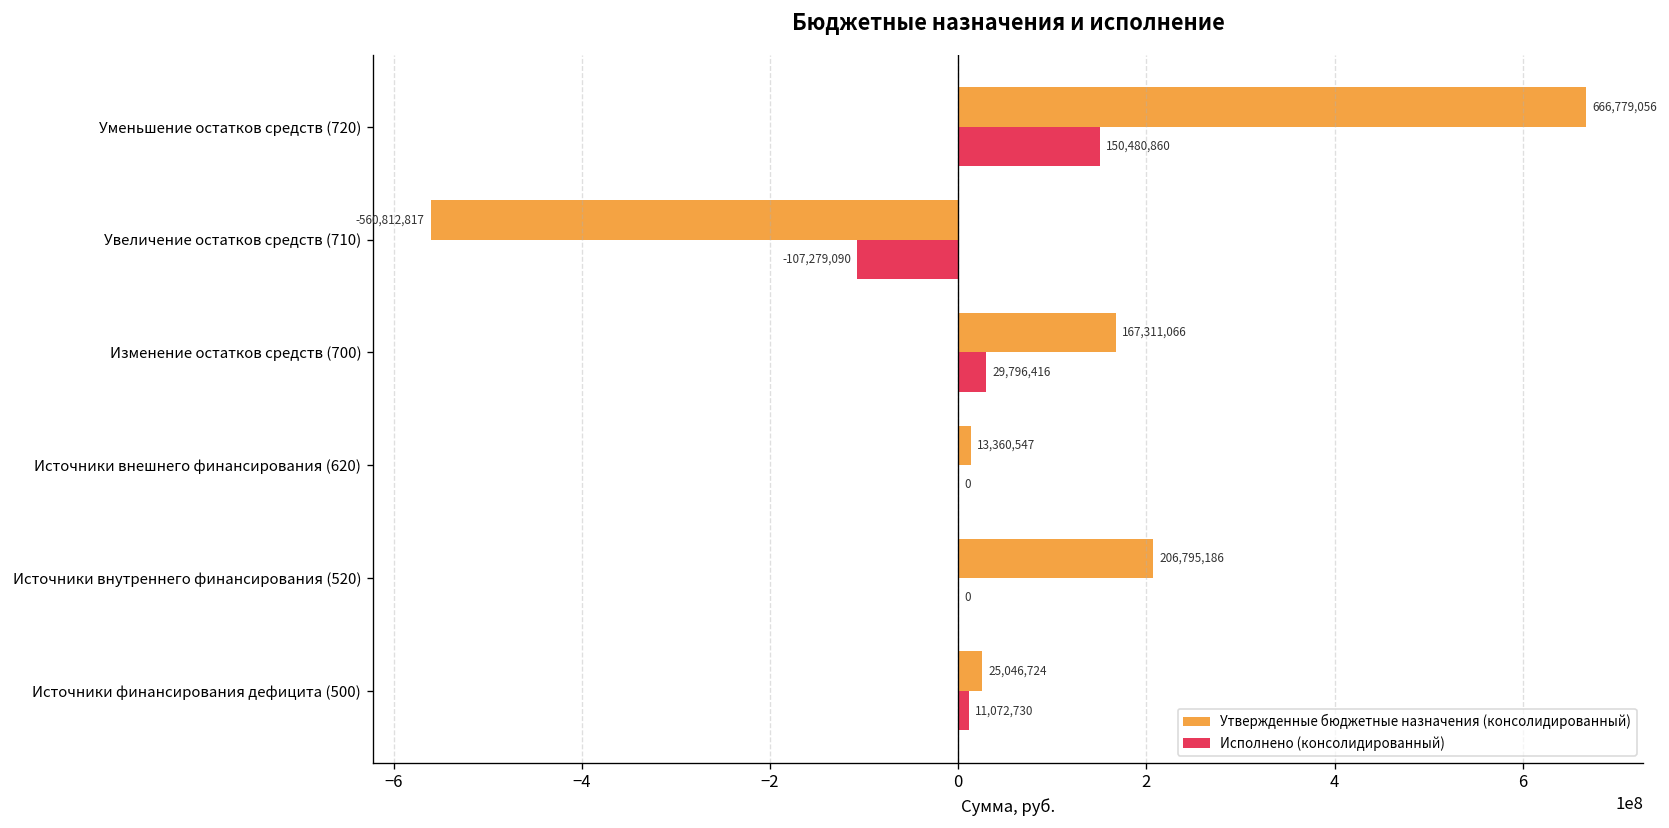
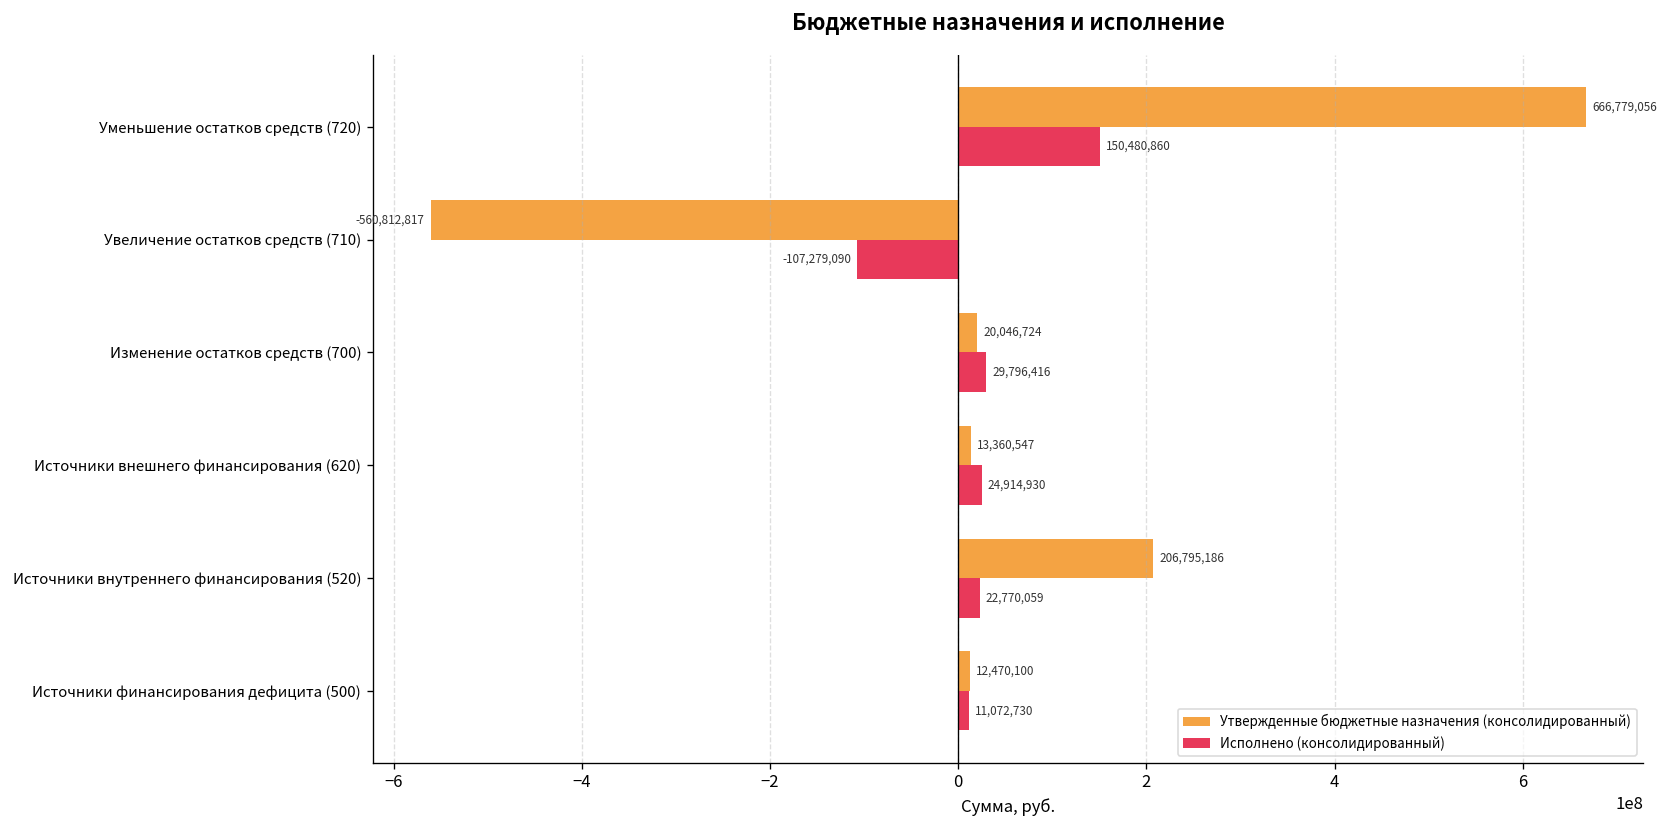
Утвержденные бюджетные назначения (консолидированный), Изменение остатков средств (700): 167,311,066 -> 20,046,724
Исполнено (консолидированный), Источники внешнего финансирования (620): 0 -> 24,914,930
Исполнено (консолидированный), Источники внутреннего финансирования (520): 0 -> 22,770,059
Утвержденные бюджетные назначения (консолидированный), Источники финансирования дефицита (500): 25,046,724 -> 12,470,100
